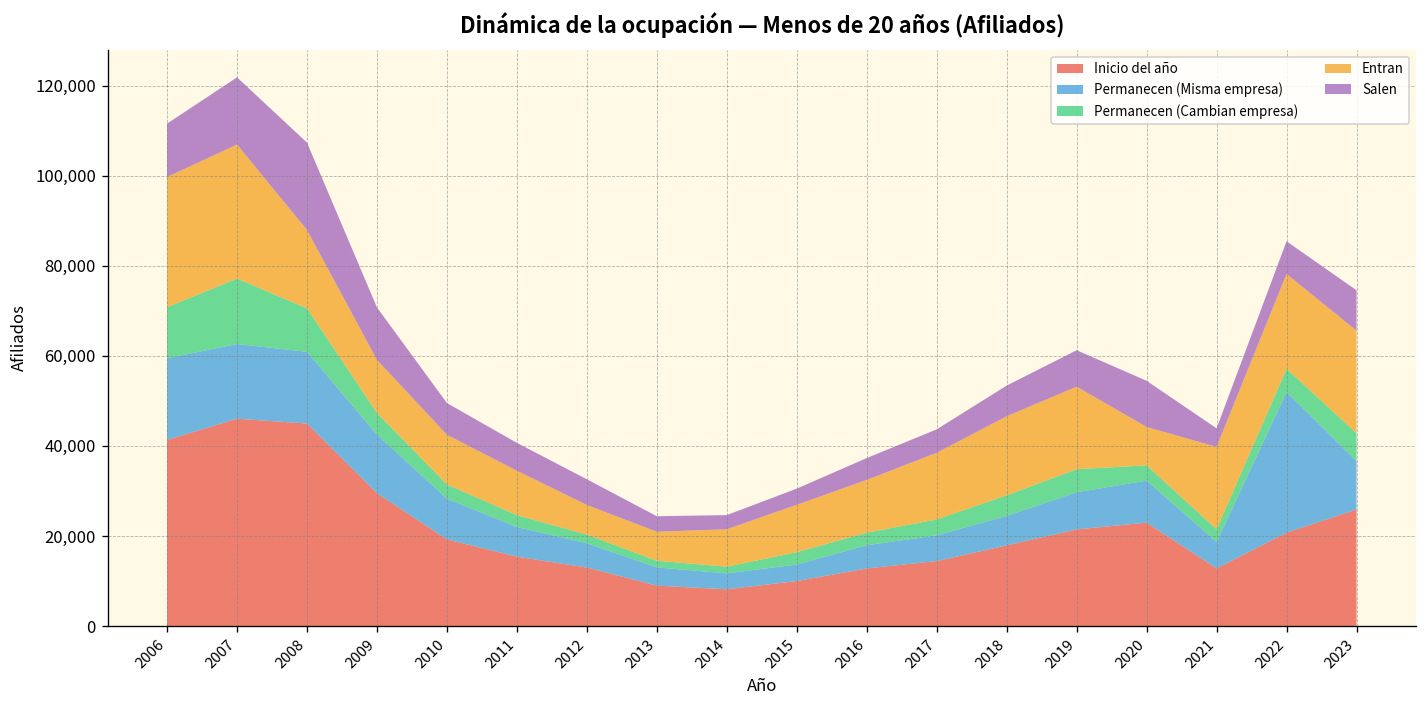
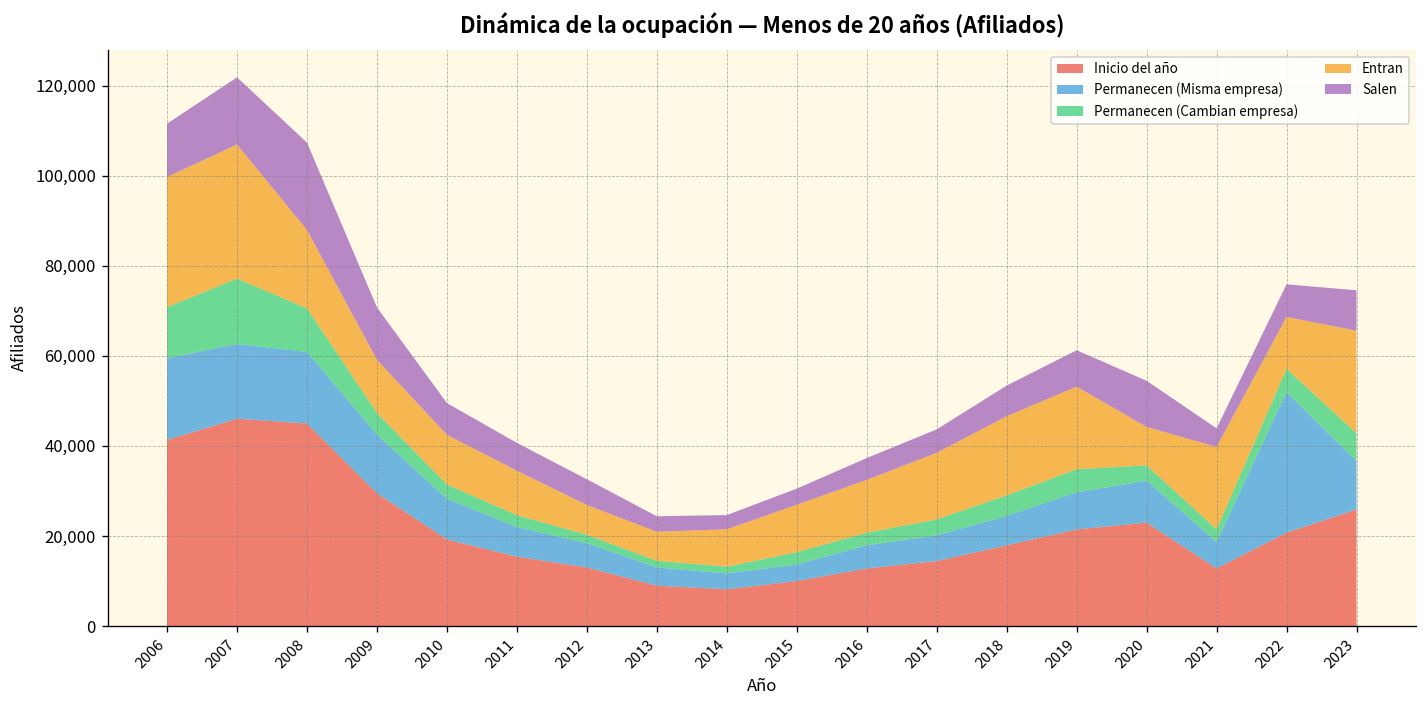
Entran, 2022: 21,000 -> 12,000
